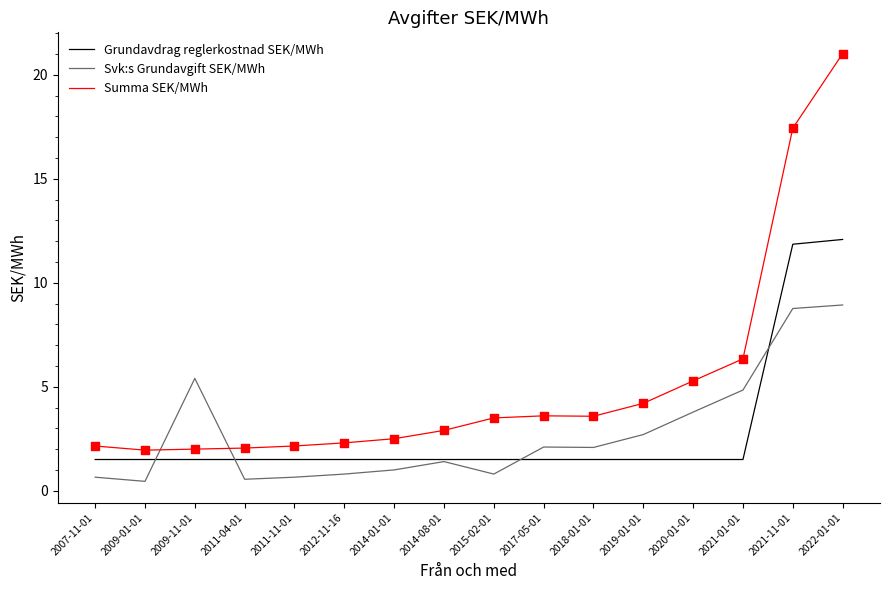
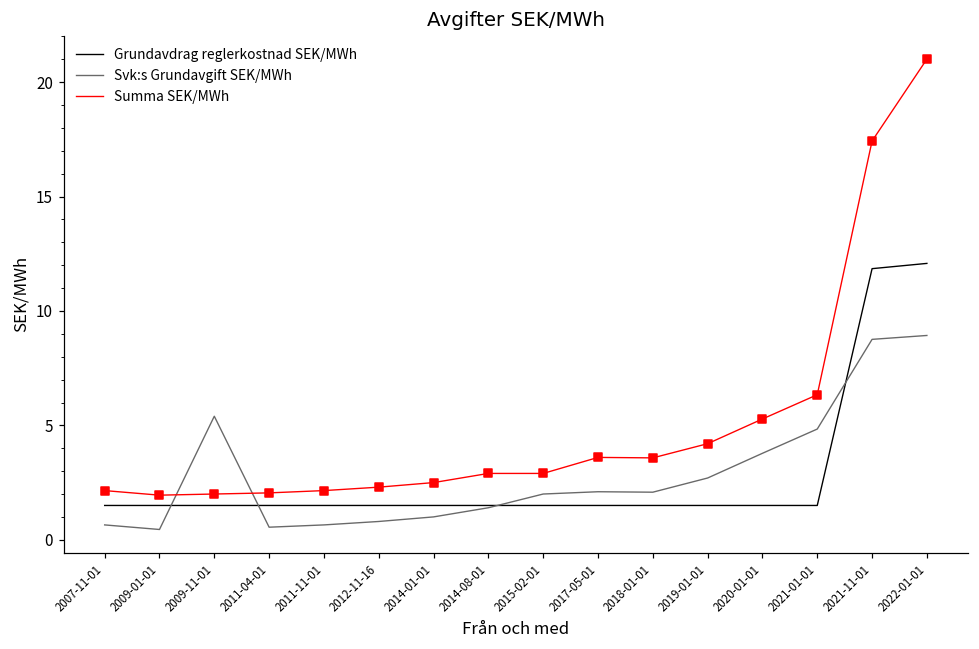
Svk:s Grundavgift SEK/MWh, 2015-02-01: 0.8 -> 2.0
Summa SEK/MWh, 2015-02-01: 3.5 -> 2.9
